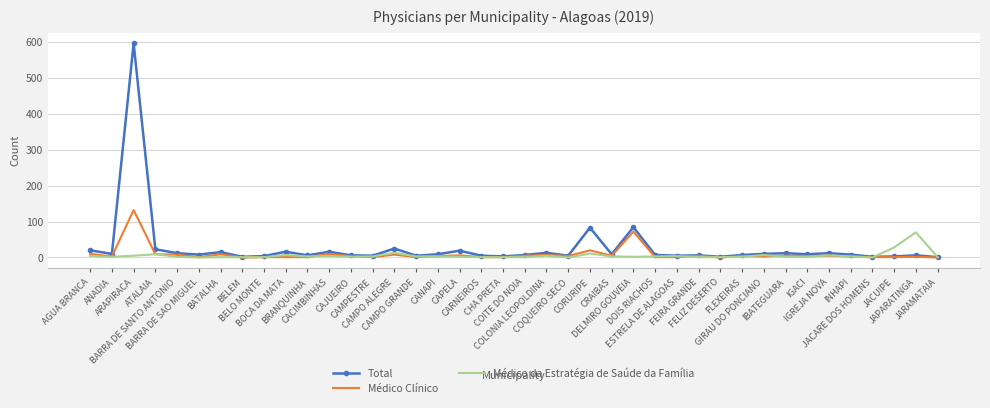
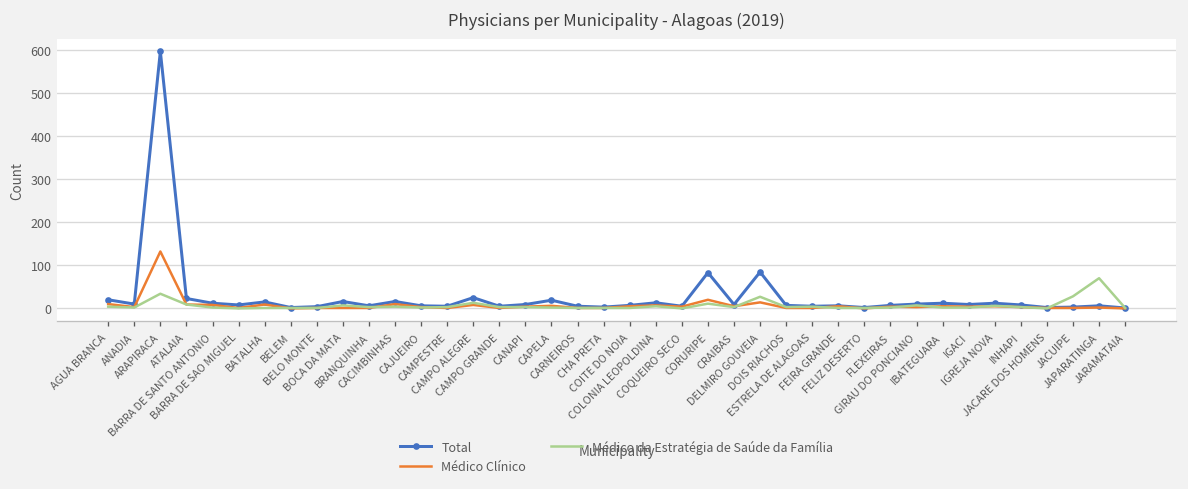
Médico da Estratégia de Saúde da Família, ARAPIRACA: 10 -> 30
Médico Clínico, DELMIRO GOUVEIA: 70 -> 10
Médico da Estratégia de Saúde da Família, DELMIRO GOUVEIA: 0 -> 30
